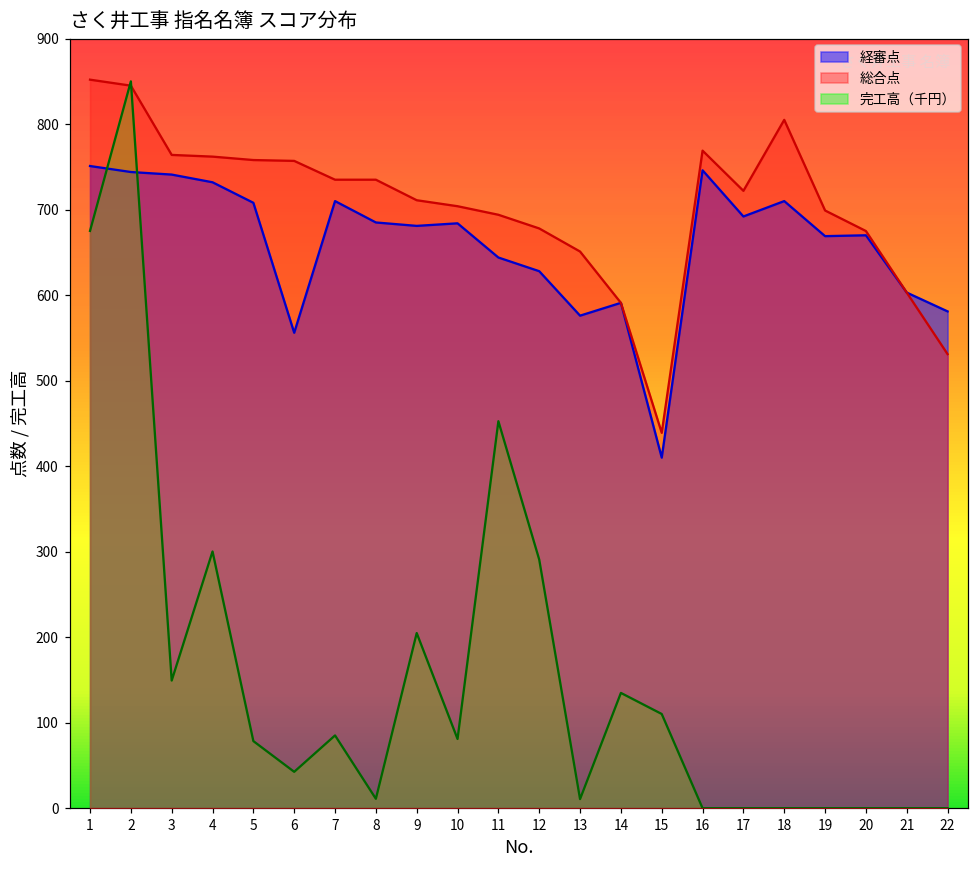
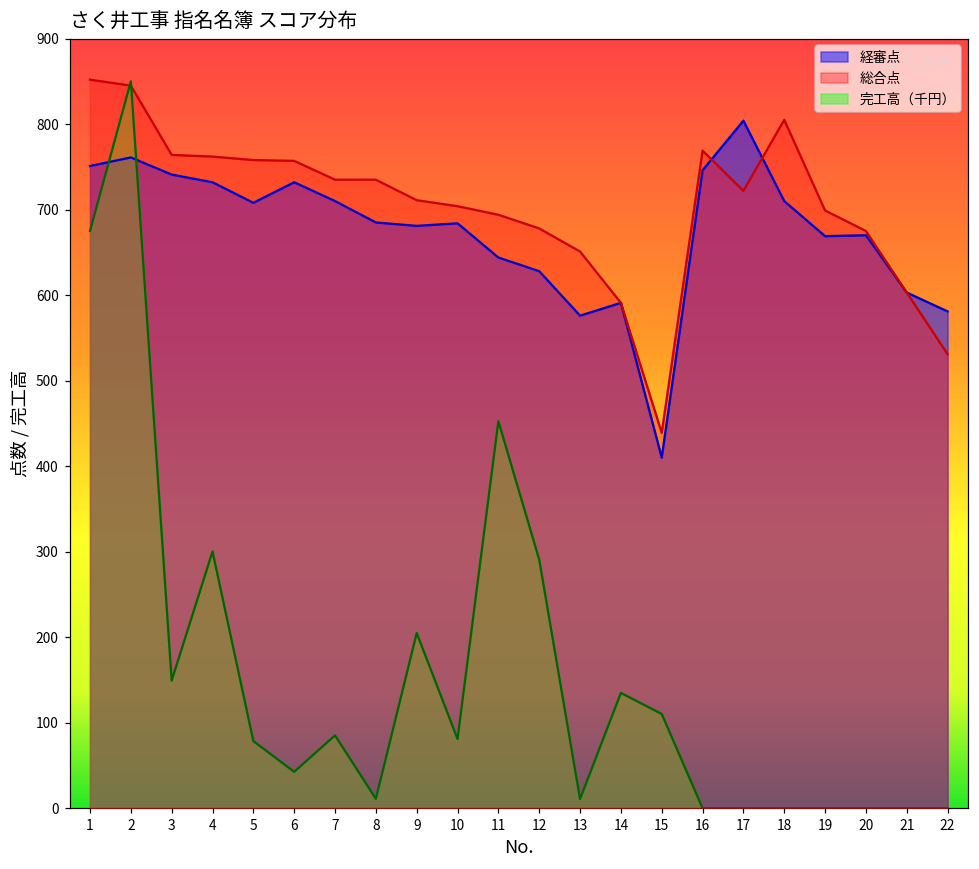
経審点, 2: 740 -> 760
経審点, 6: 560 -> 730
経審点, 17: 690 -> 800
